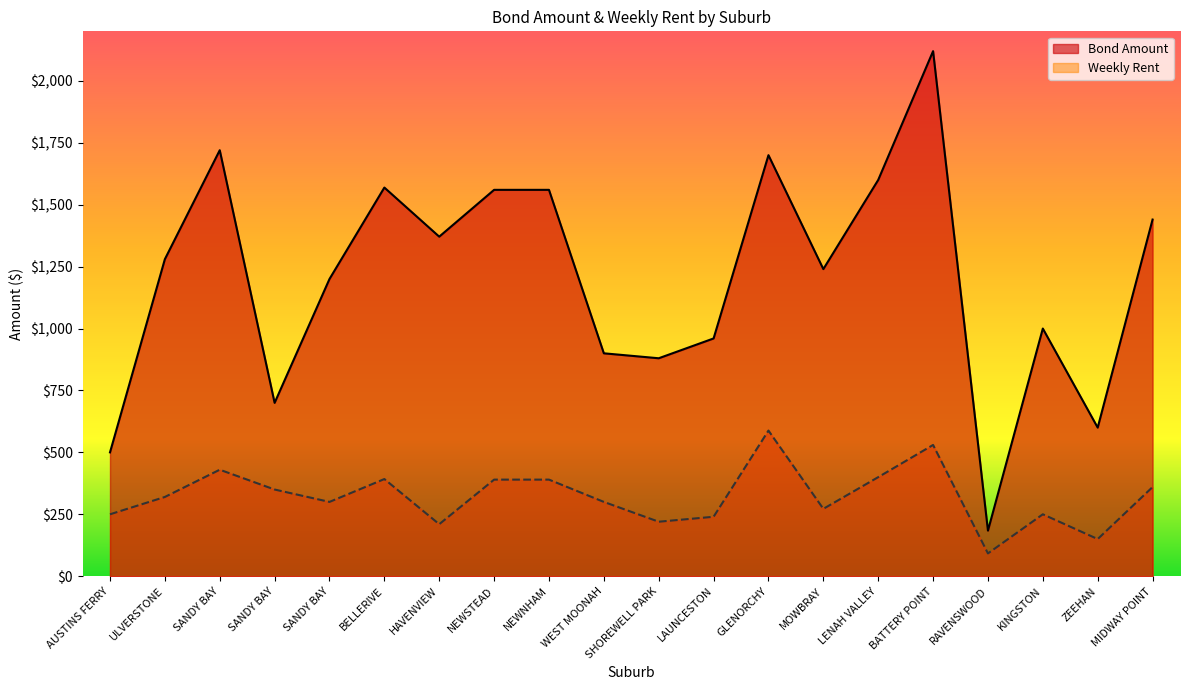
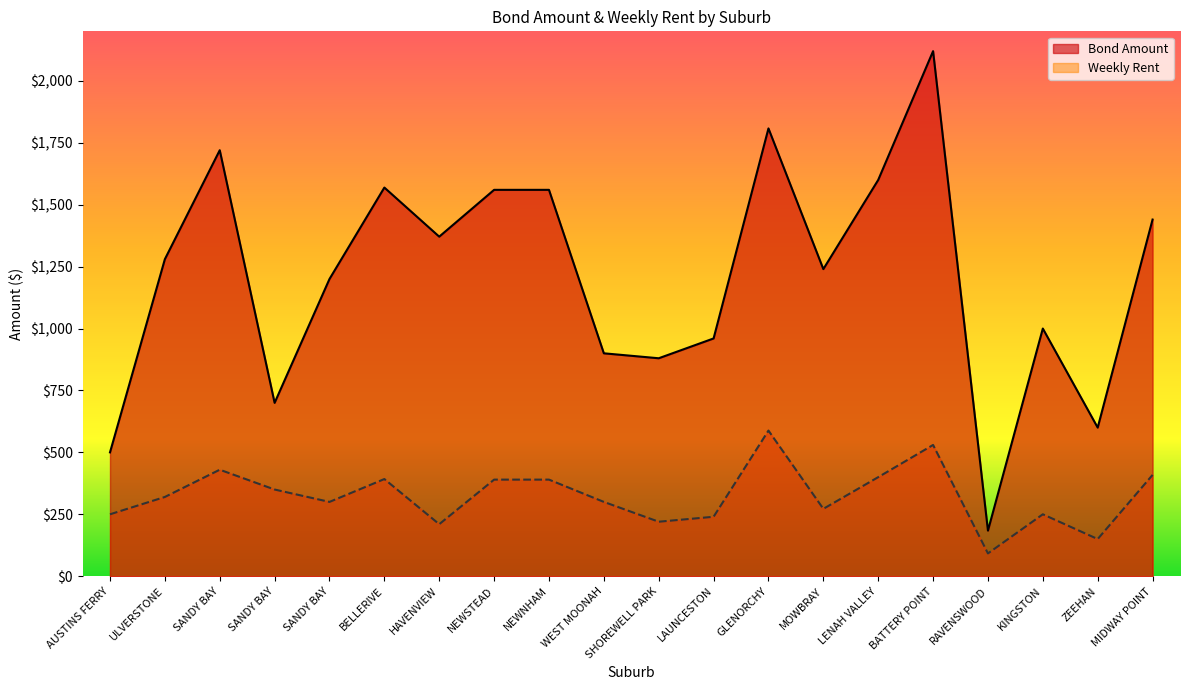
Bond Amount, GLENORCHY: $1,700 -> $1,810
Weekly Rent, MIDWAY POINT: $360 -> $410
